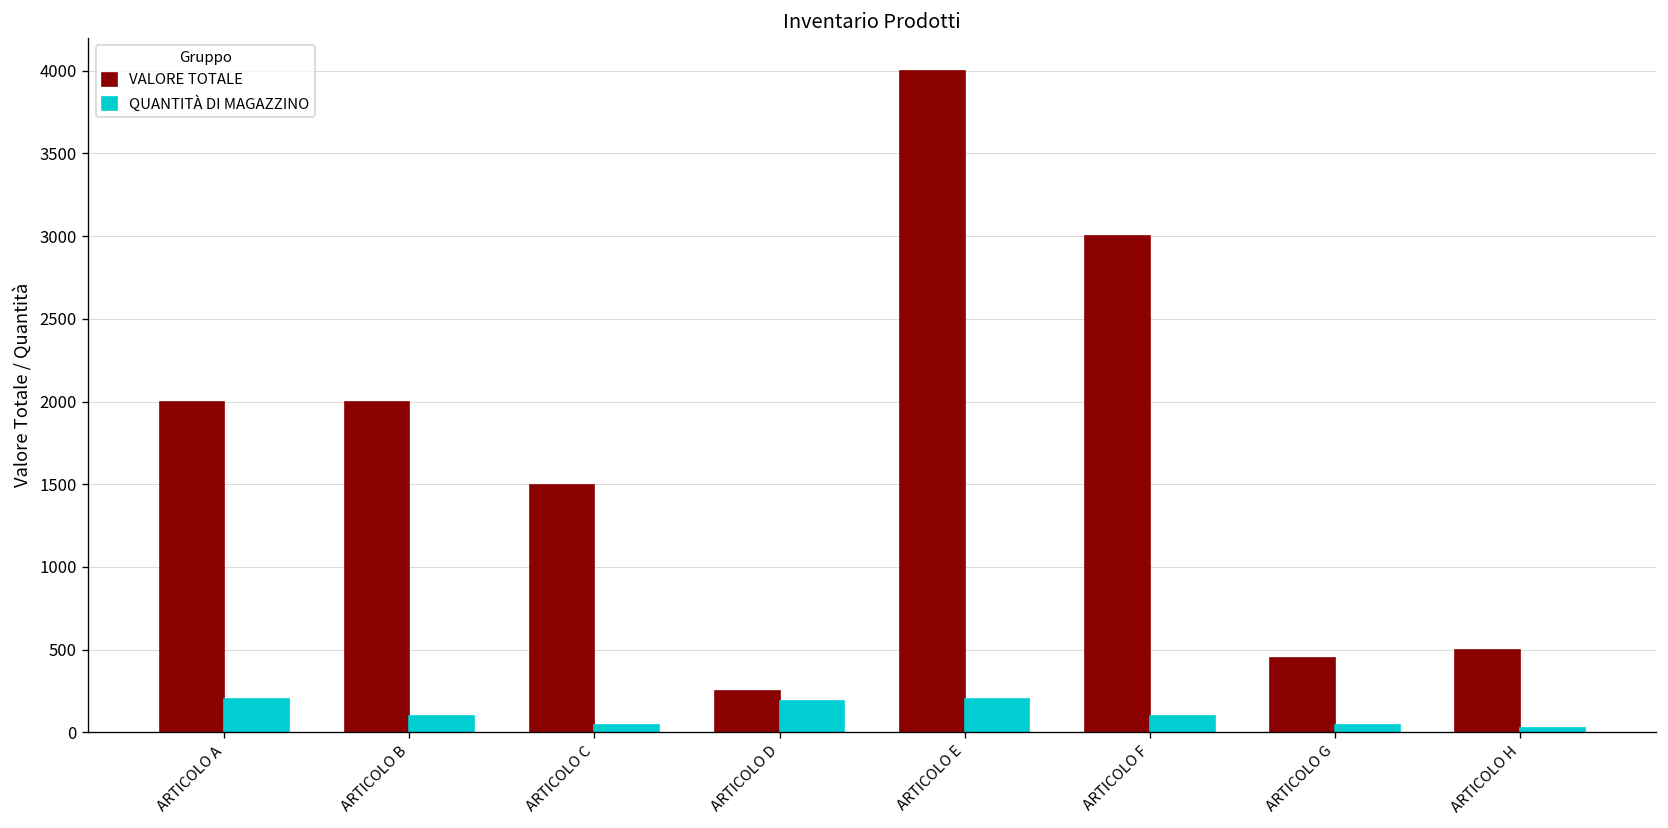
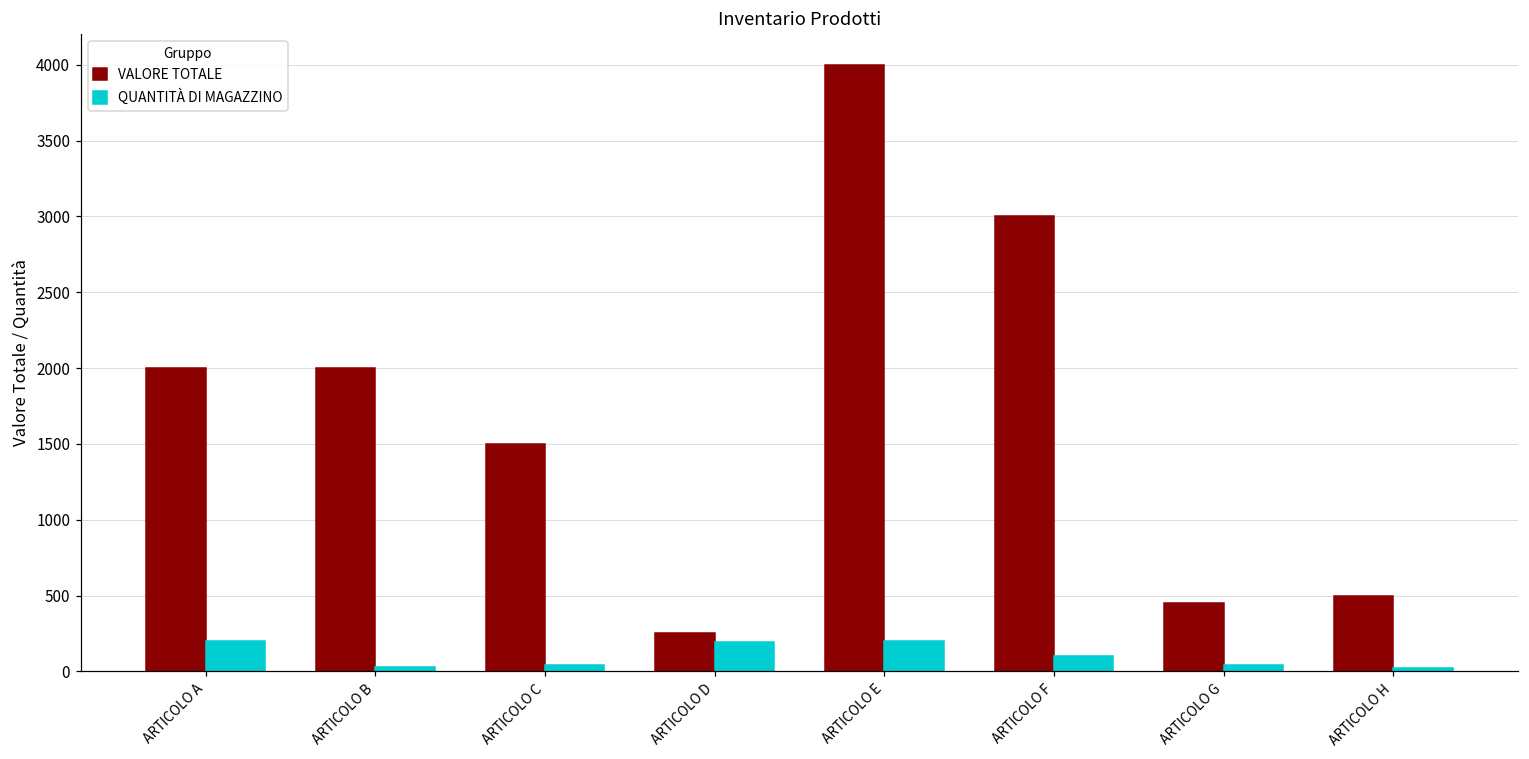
QUANTITÀ DI MAGAZZINO, ARTICOLO B: 100 -> 30
